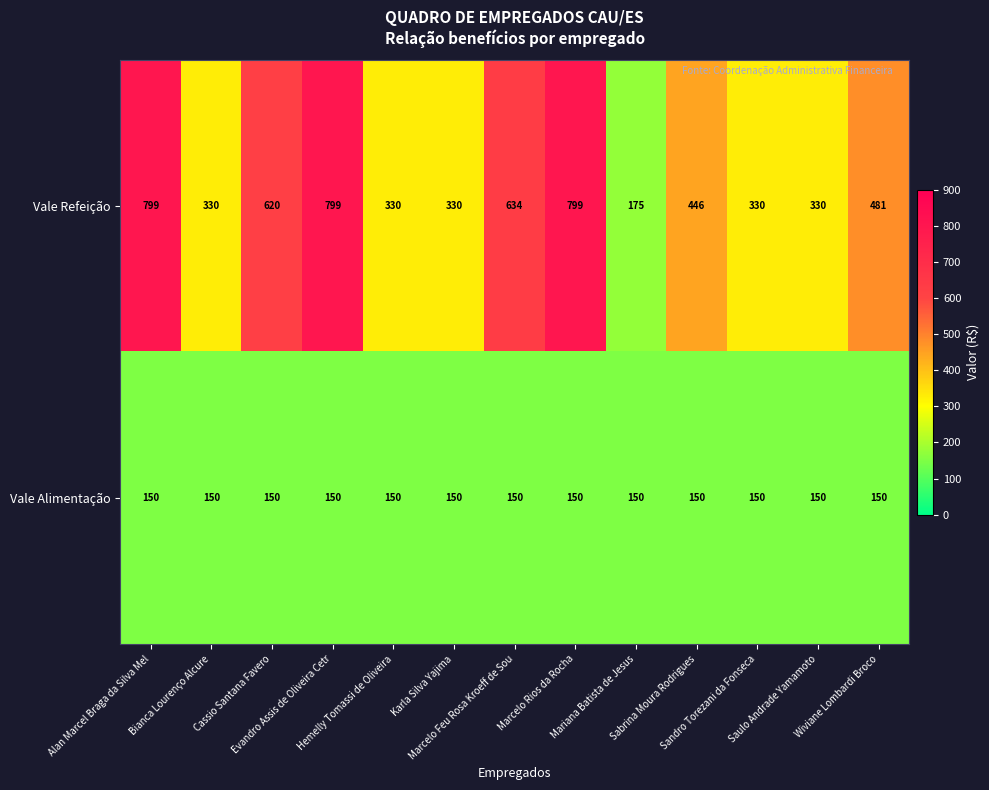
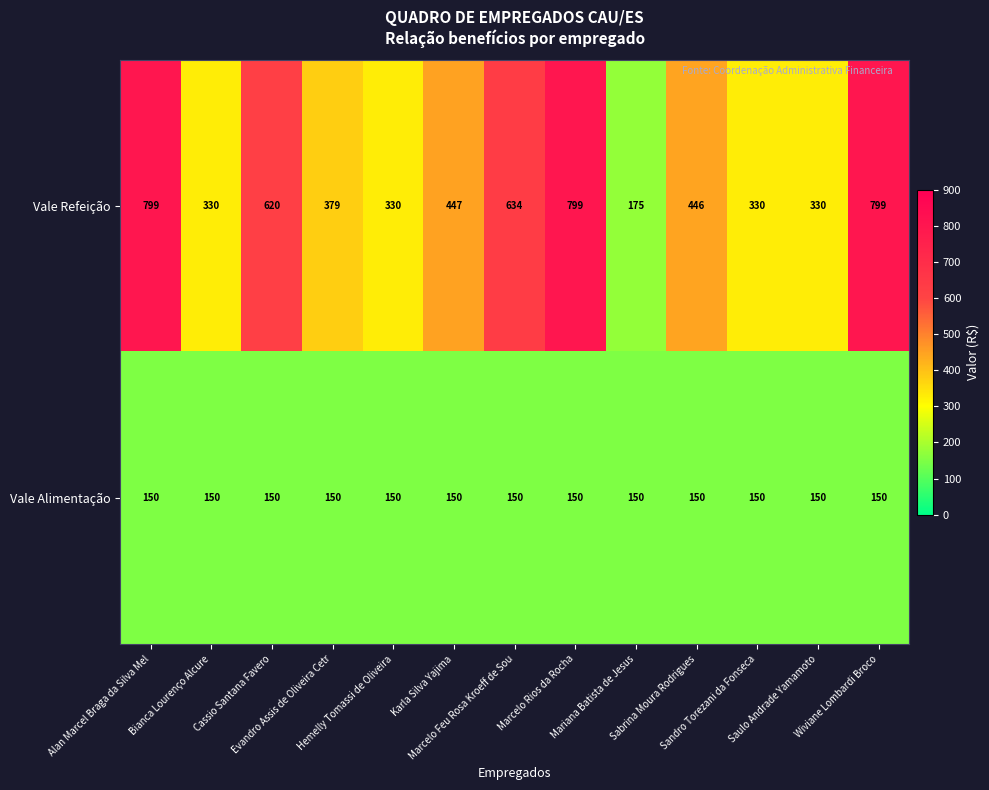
Vale Refeição, Evandro Assis de Oliveira Cetr: 799 -> 379
Vale Refeição, Karla Silva Yajima: 330 -> 447
Vale Refeição, Wiviane Lombardi Broco: 481 -> 799
